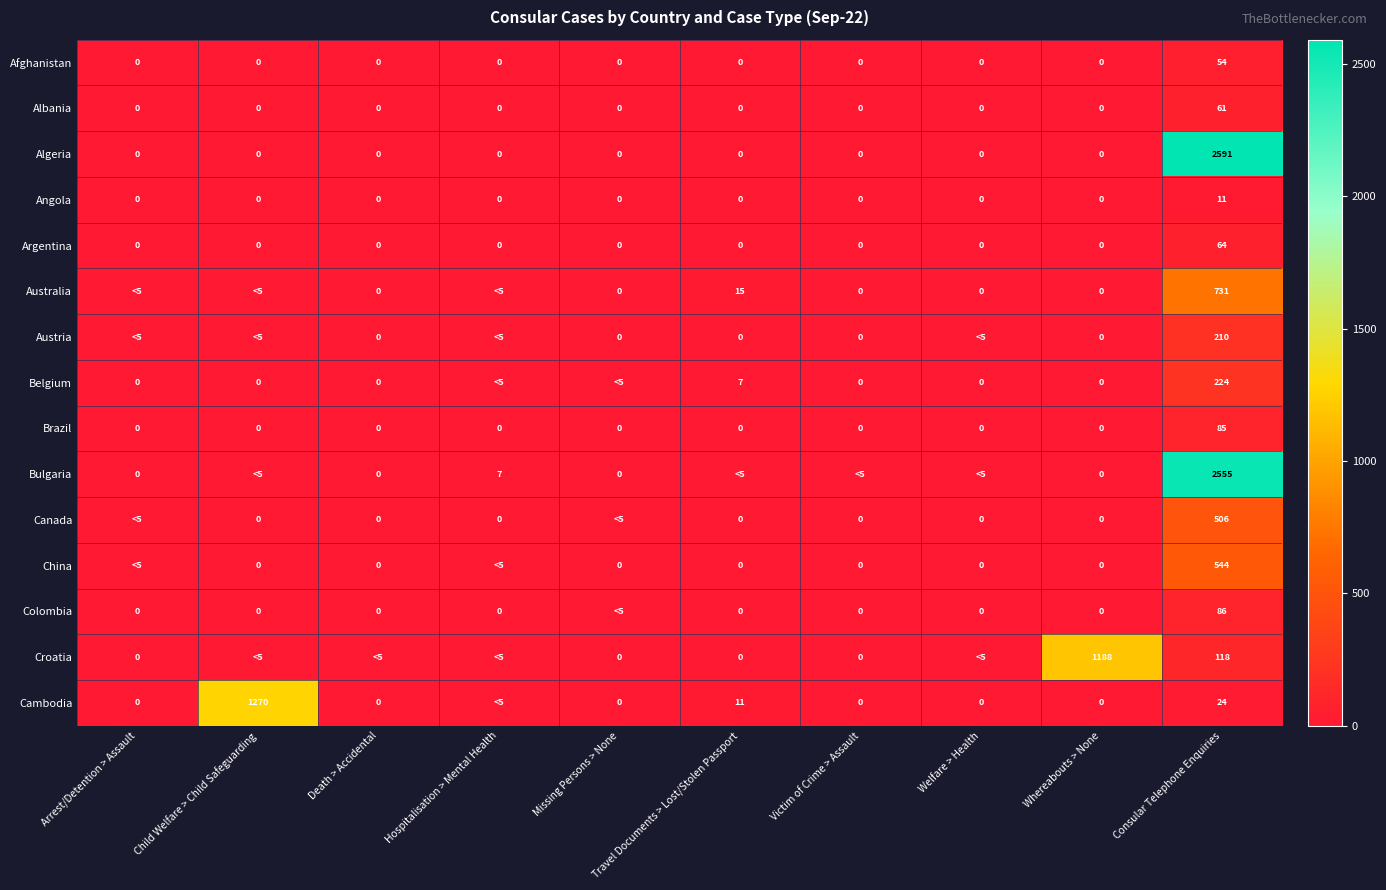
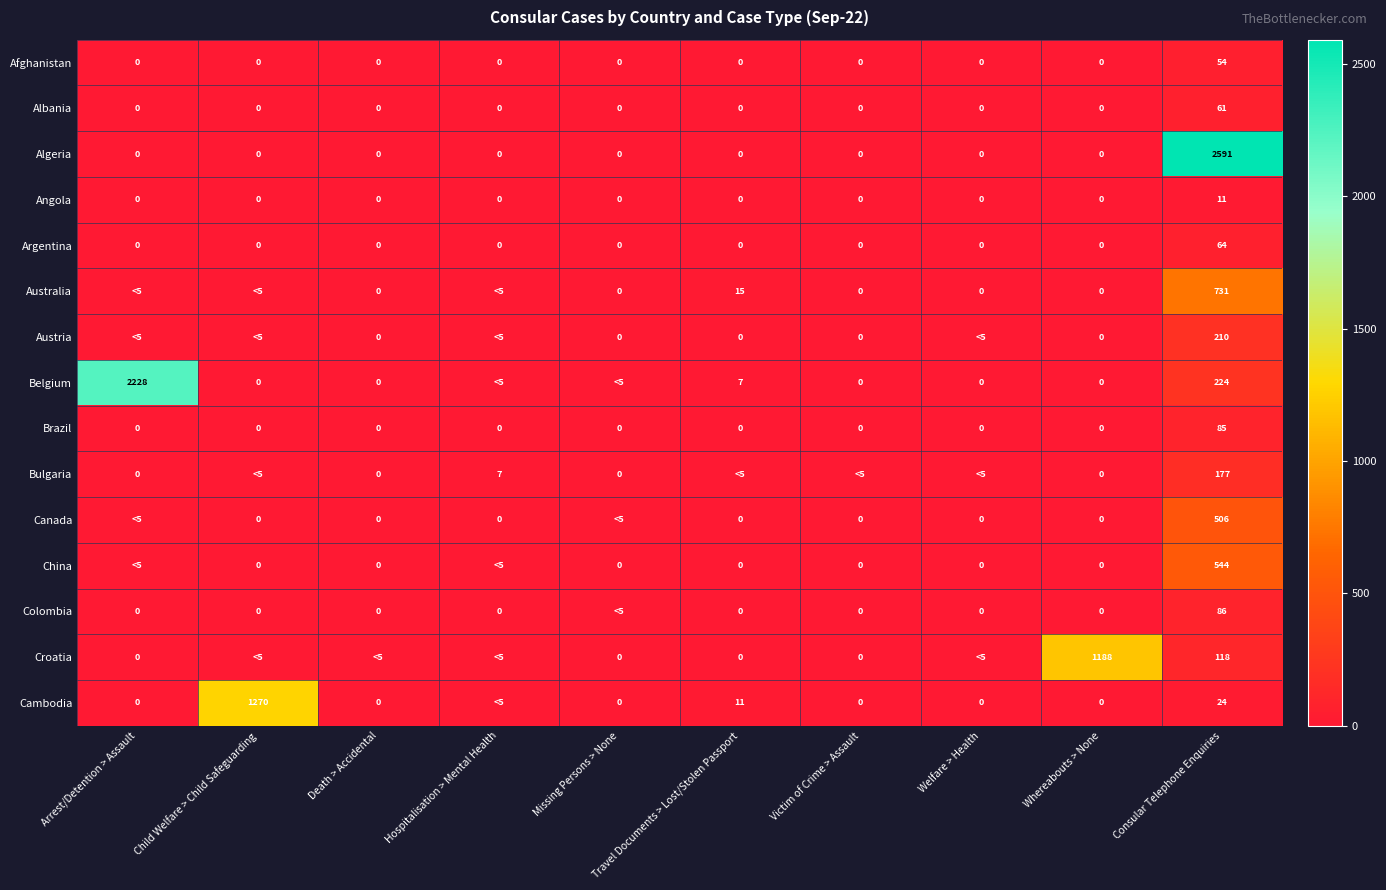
Belgium, Arrest/Detention > Assault: 0 -> 2228
Bulgaria, Consular Telephone Enquiries: 2555 -> 177
